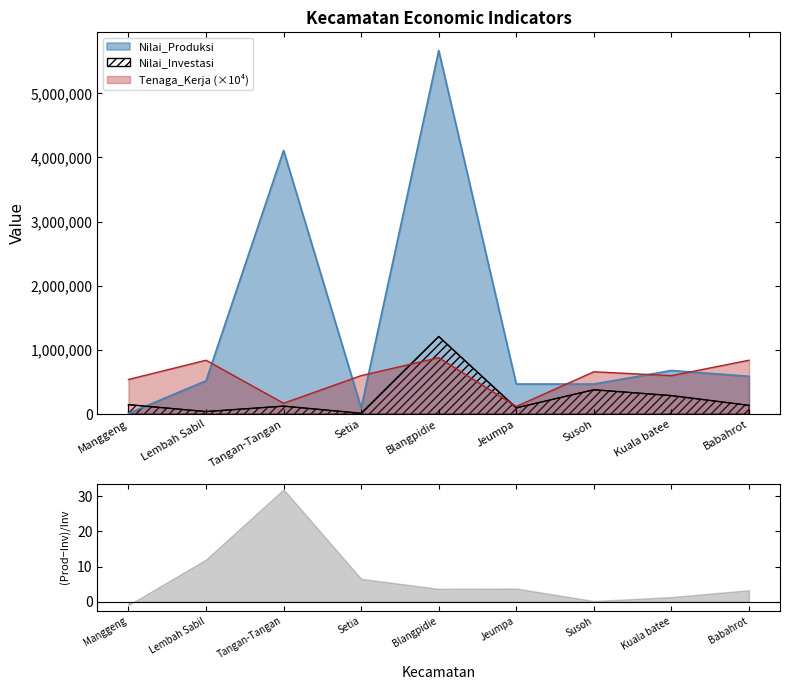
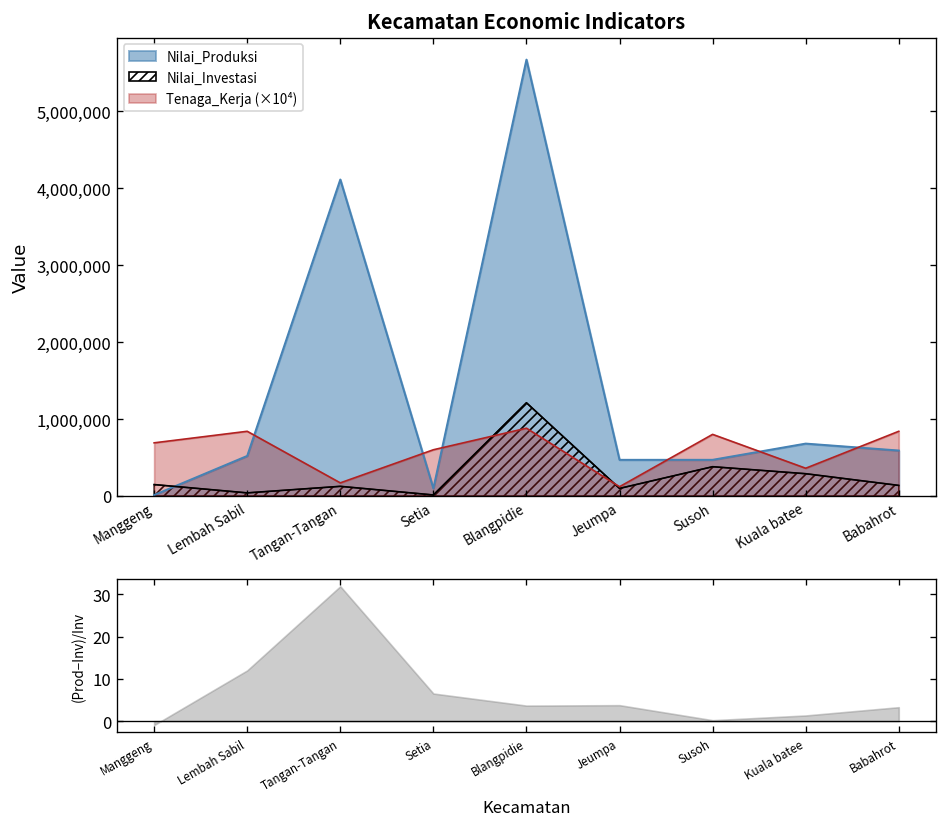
Kecamatan Economic Indicators, Tenaga_Kerja (×10⁴), Manggeng: 500,000 -> 700,000
Kecamatan Economic Indicators, Tenaga_Kerja (×10⁴), Susoh: 700,000 -> 800,000
Kecamatan Economic Indicators, Tenaga_Kerja (×10⁴), Kuala batee: 600,000 -> 400,000
